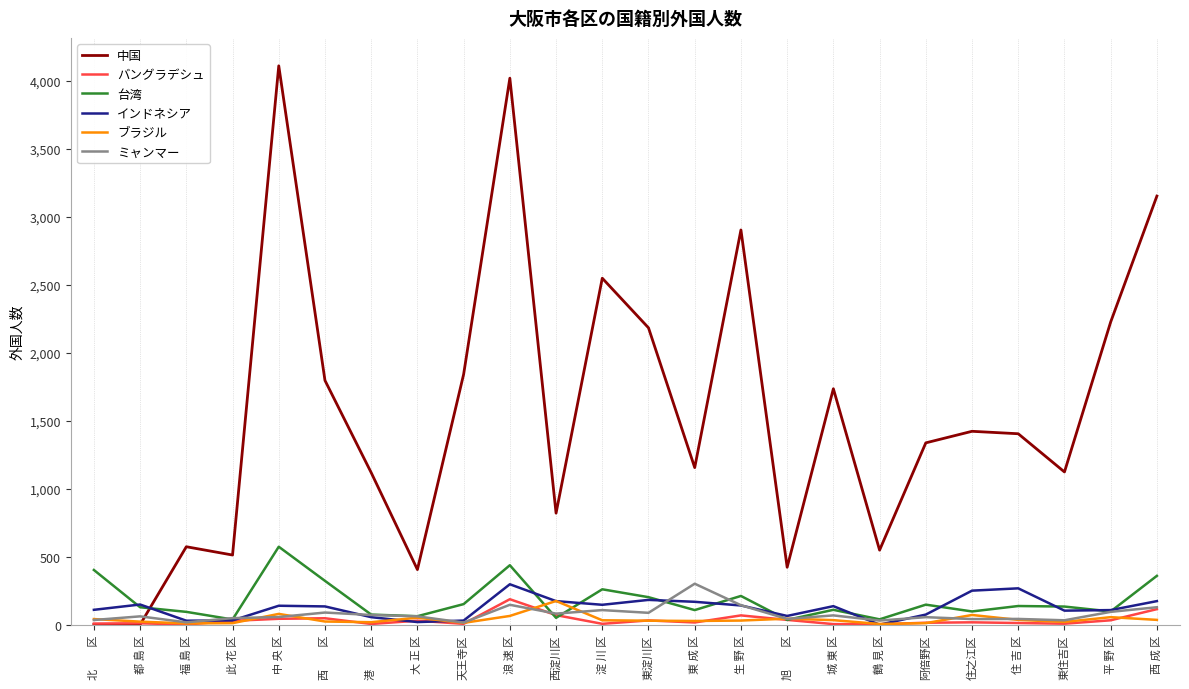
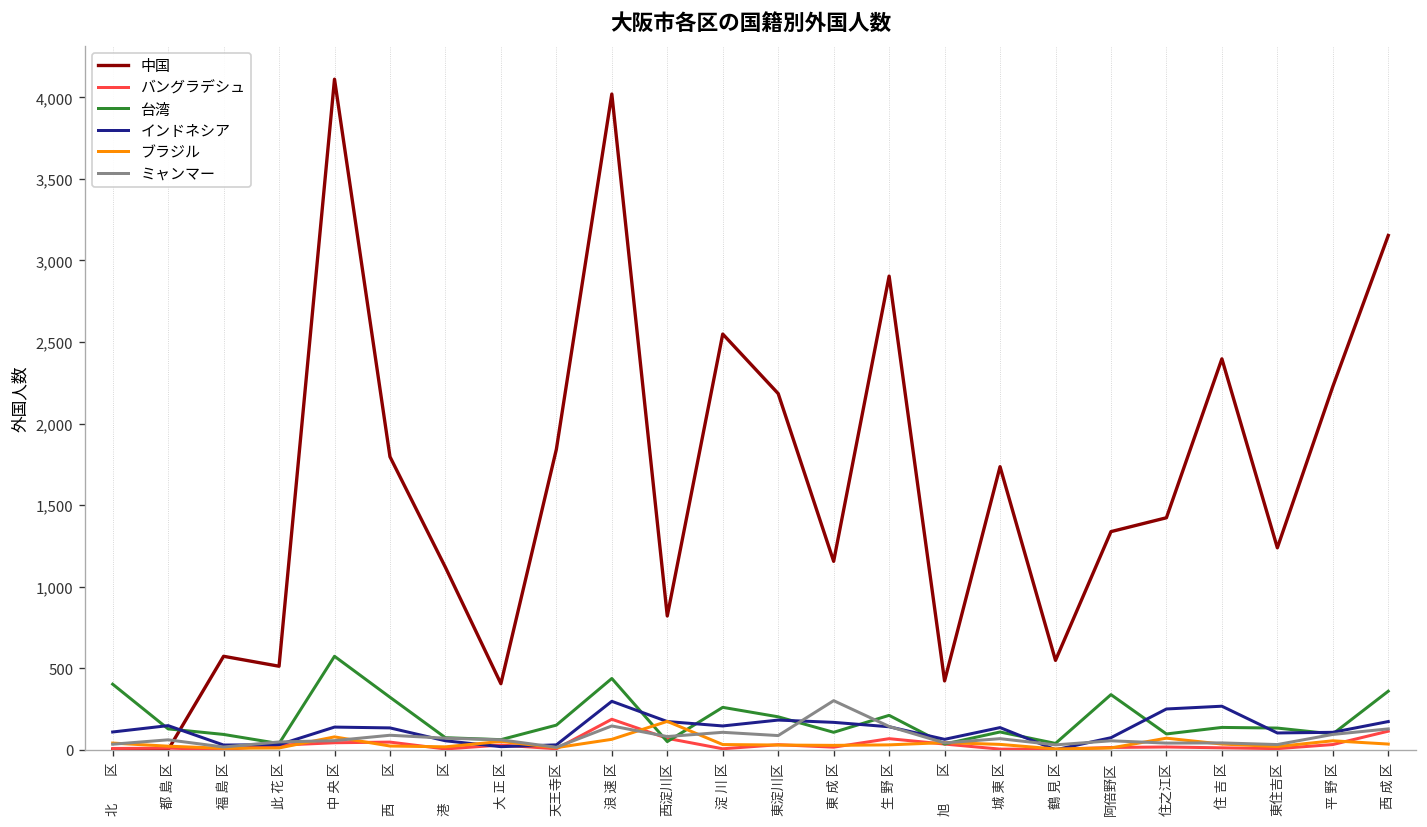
台湾, 阿倍野区: 150 -> 340
中国, 住 吉 区: 1,410 -> 2,400
中国, 東住吉区: 1,120 -> 1,240
